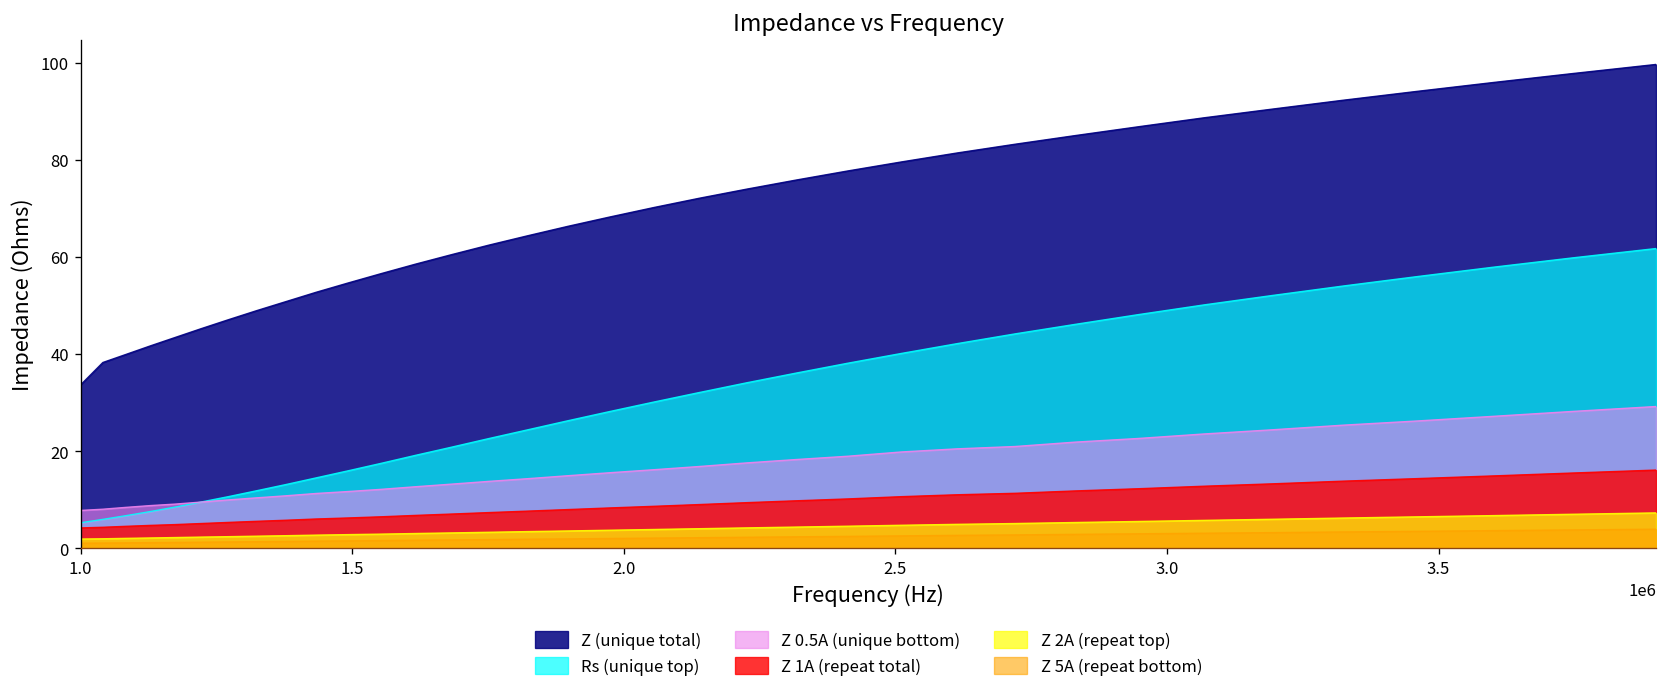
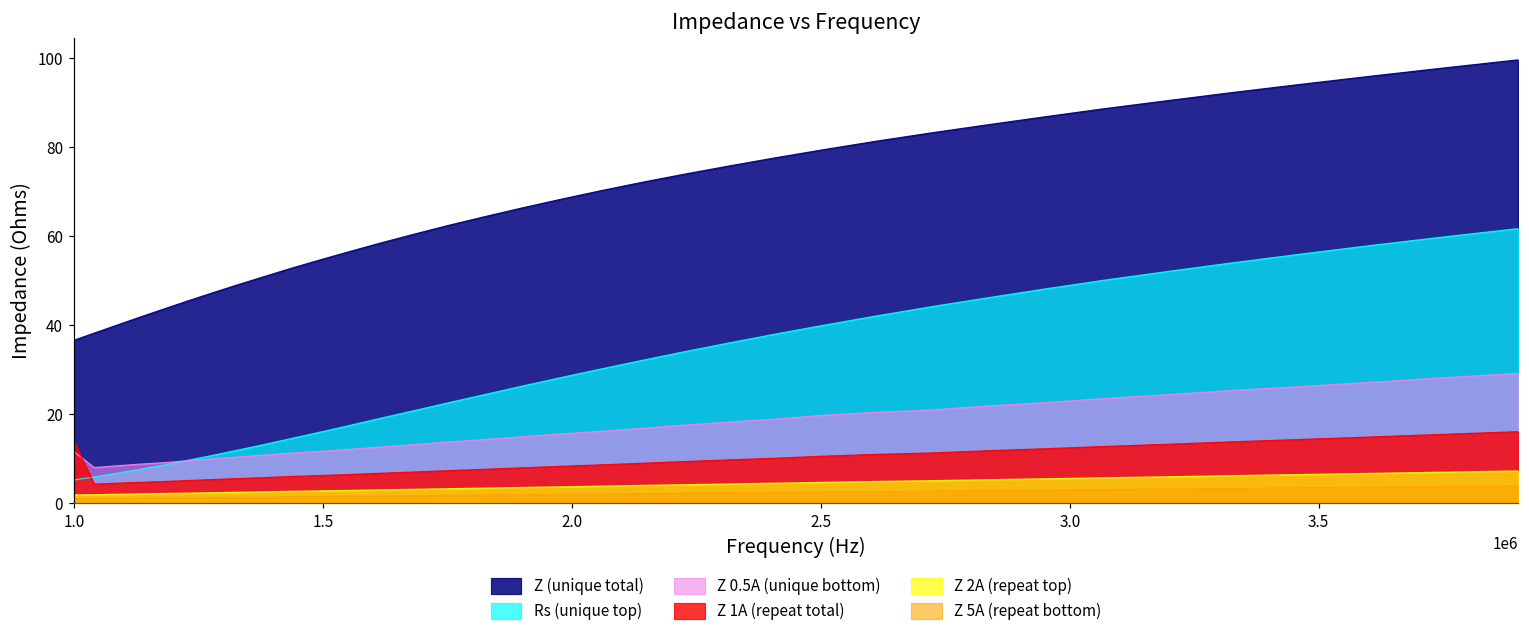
Z (unique total), 1.0: 34 -> 37
Z 0.5A (unique bottom), 1.0: 8 -> 12
Z 1A (repeat total), 1.0: 4 -> 14
